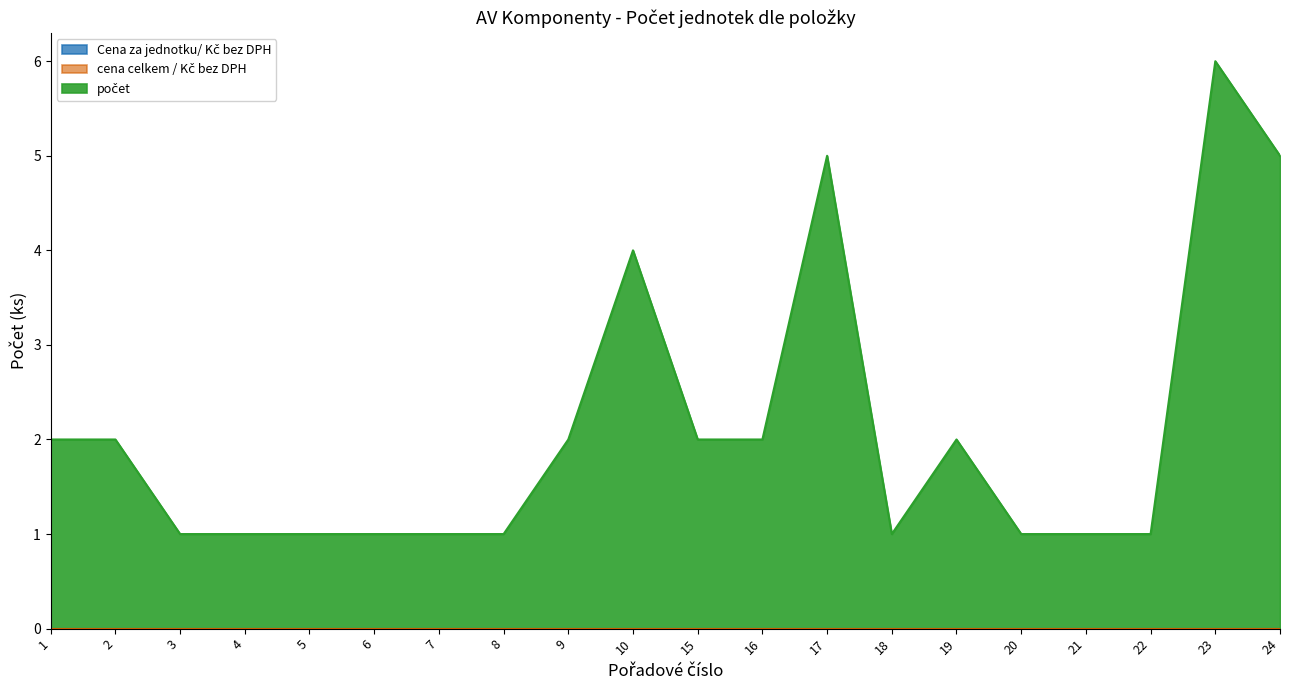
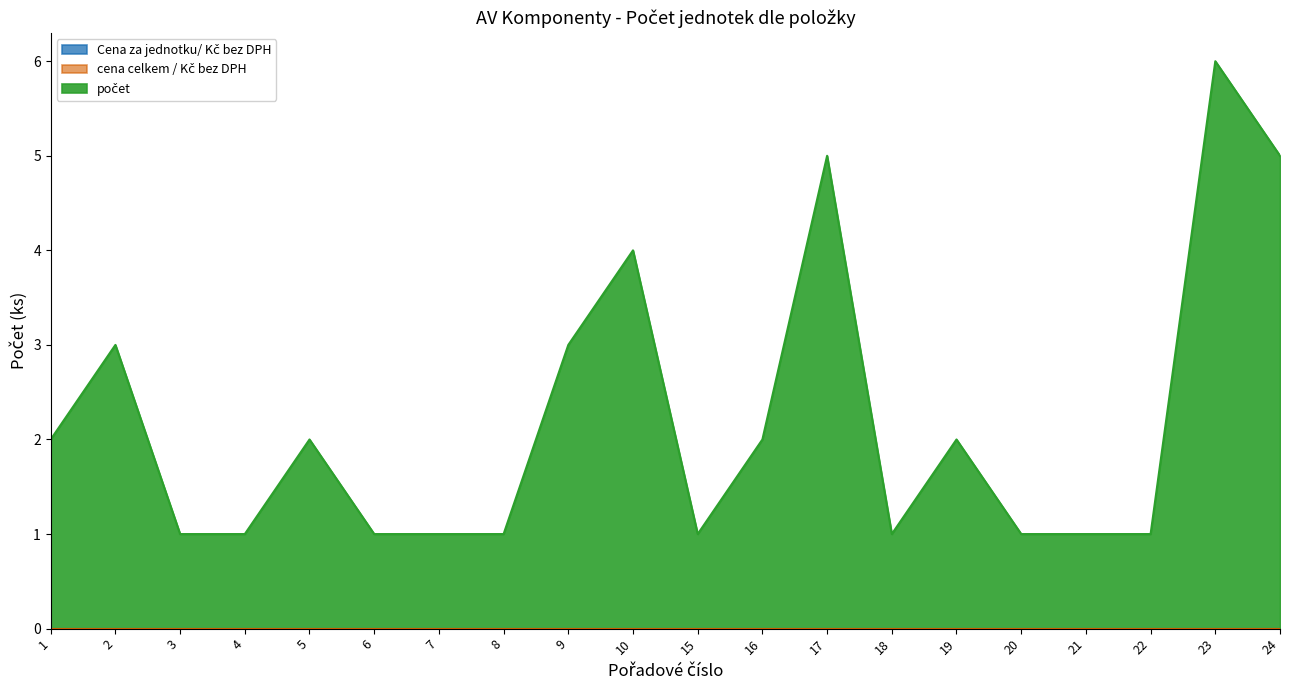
počet, 2: 2 -> 3
počet, 5: 1 -> 2
počet, 9: 2 -> 3
počet, 15: 2 -> 1
